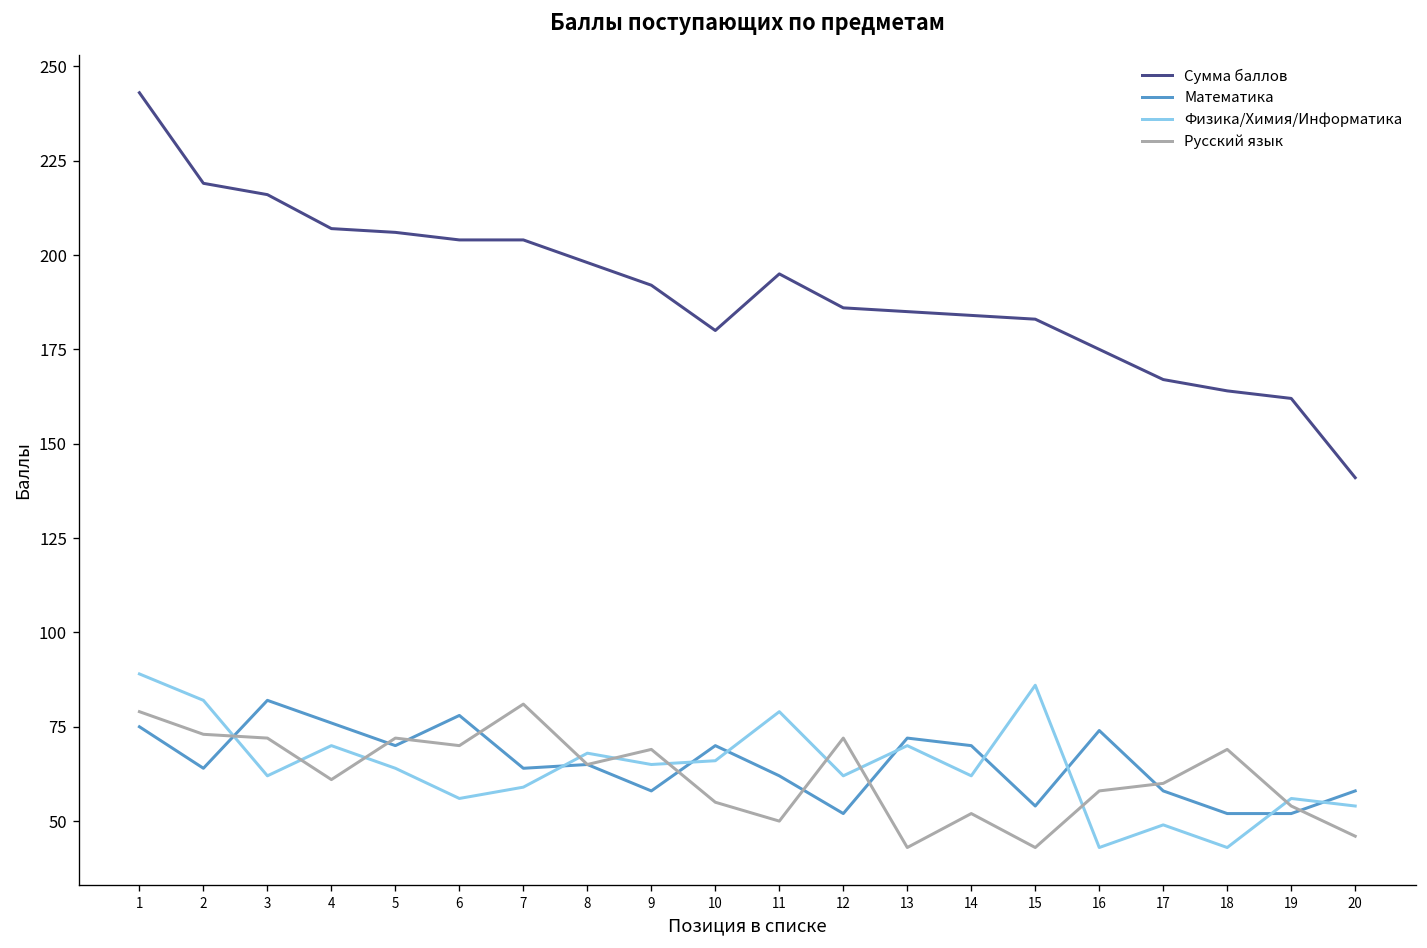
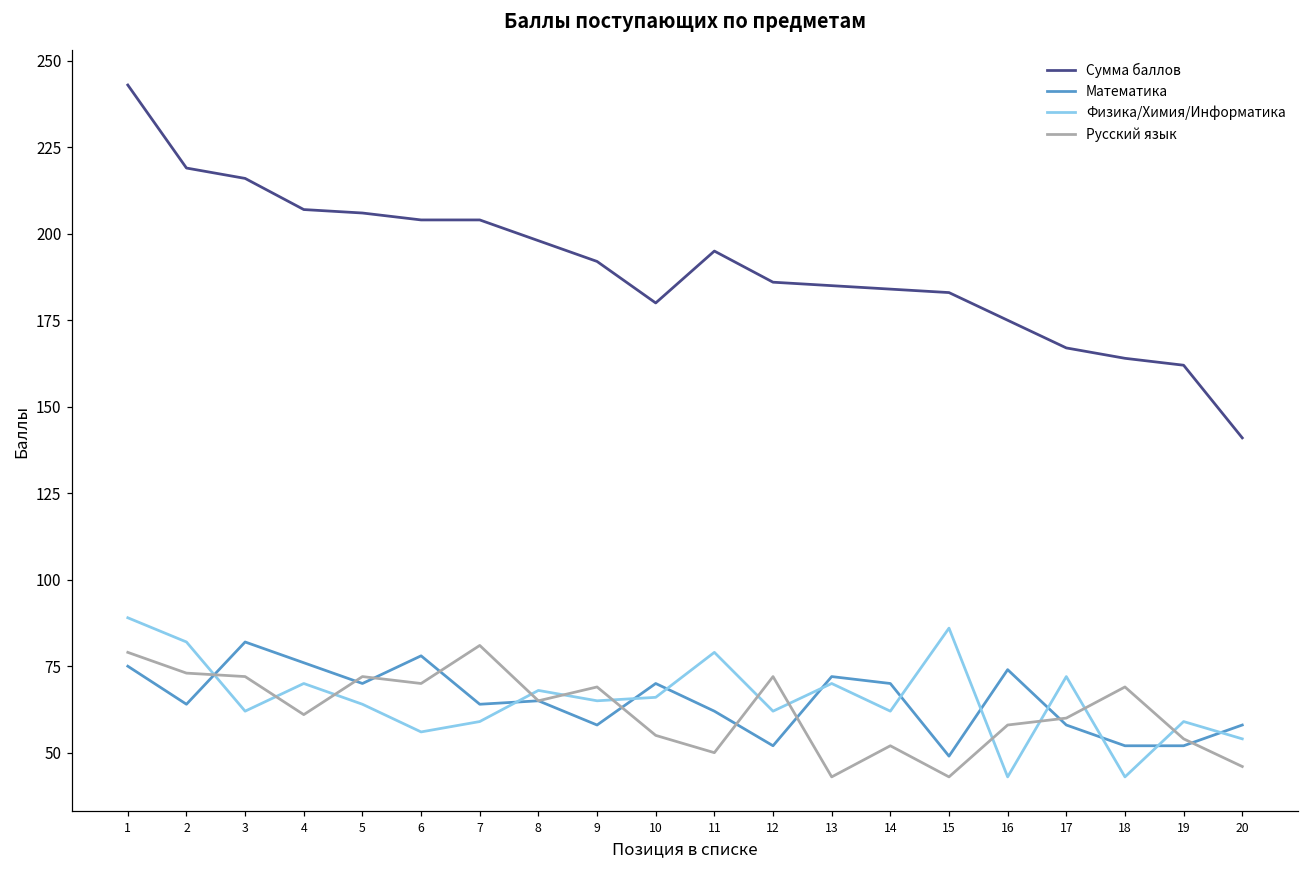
Математика, 15: 54 -> 49
Физика/Химия/Информатика, 17: 49 -> 72
Физика/Химия/Информатика, 19: 56 -> 59
